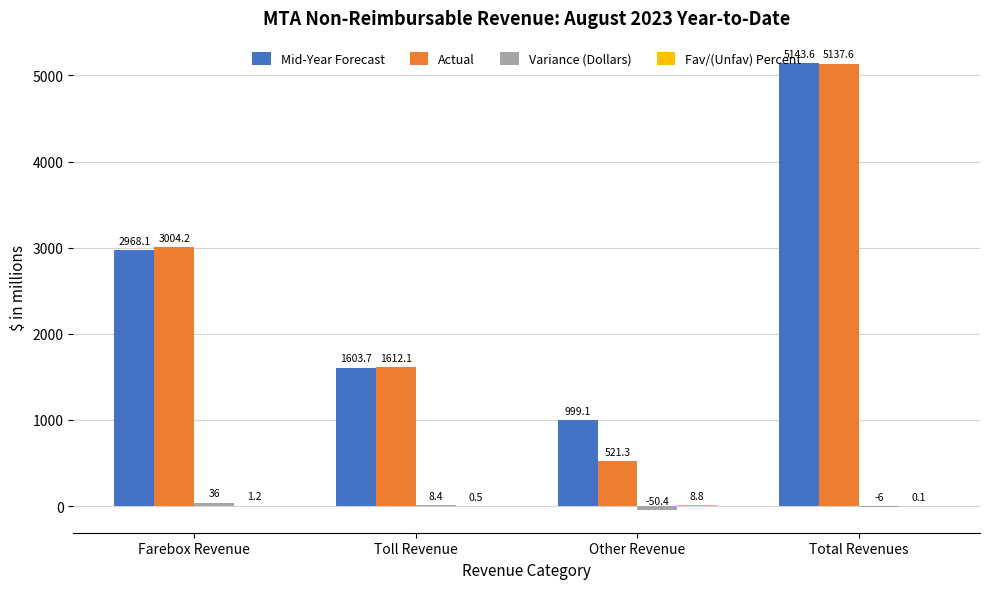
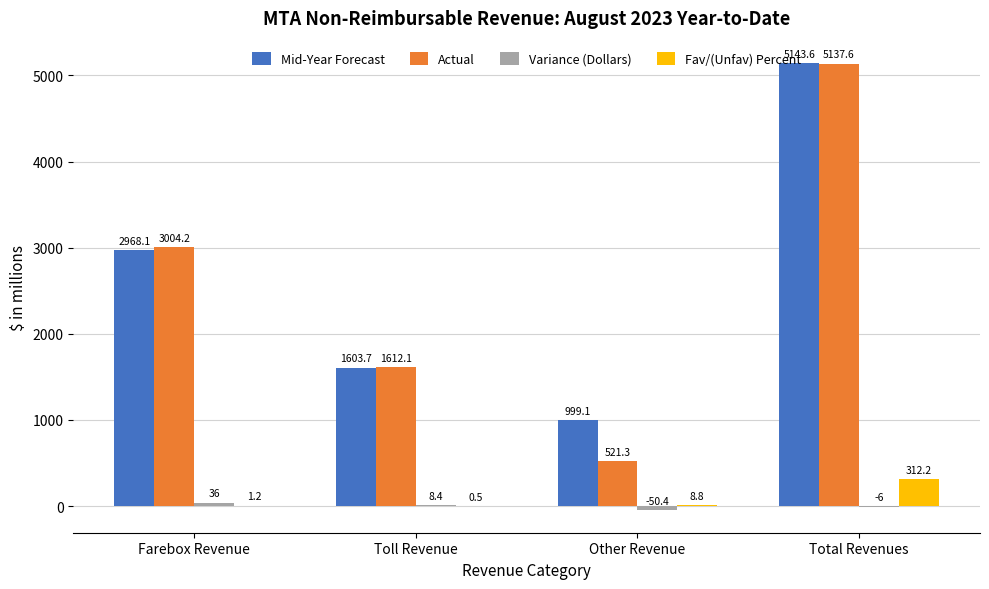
Fav/(Unfav) Percent, Total Revenues: 0.1 -> 312.2
